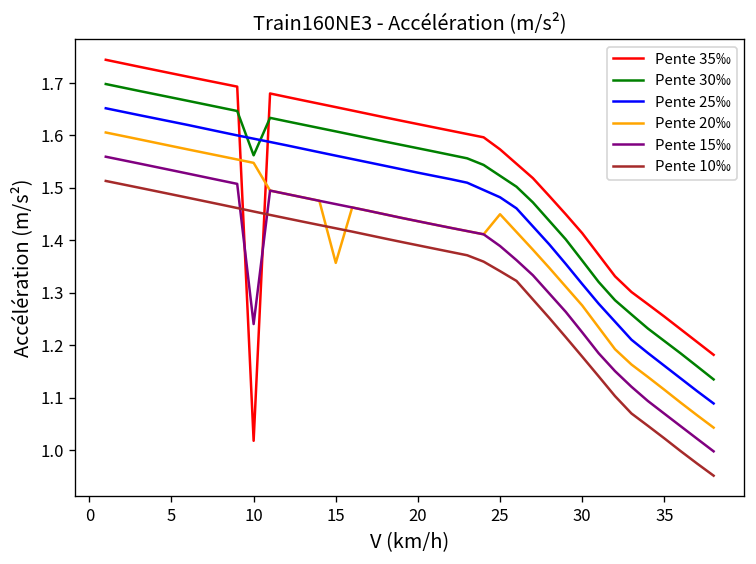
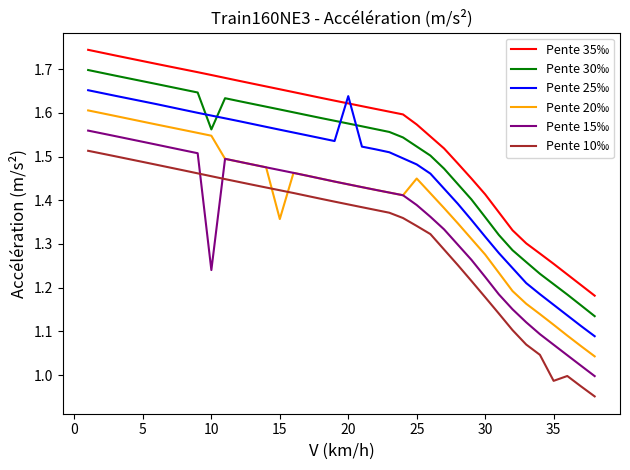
Pente 35‰, 10: 1.02 -> 1.69
Pente 25‰, 20: 1.53 -> 1.64
Pente 10‰, 35: 1.02 -> 0.99
